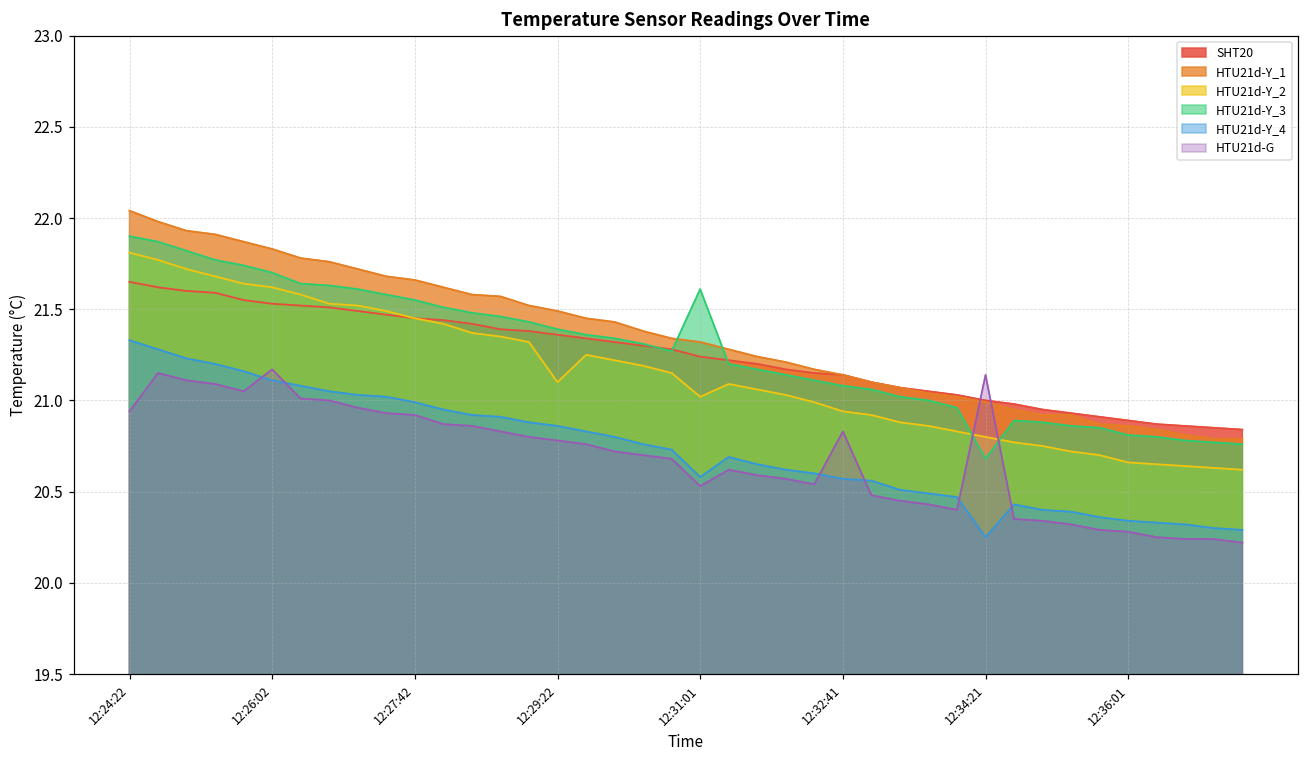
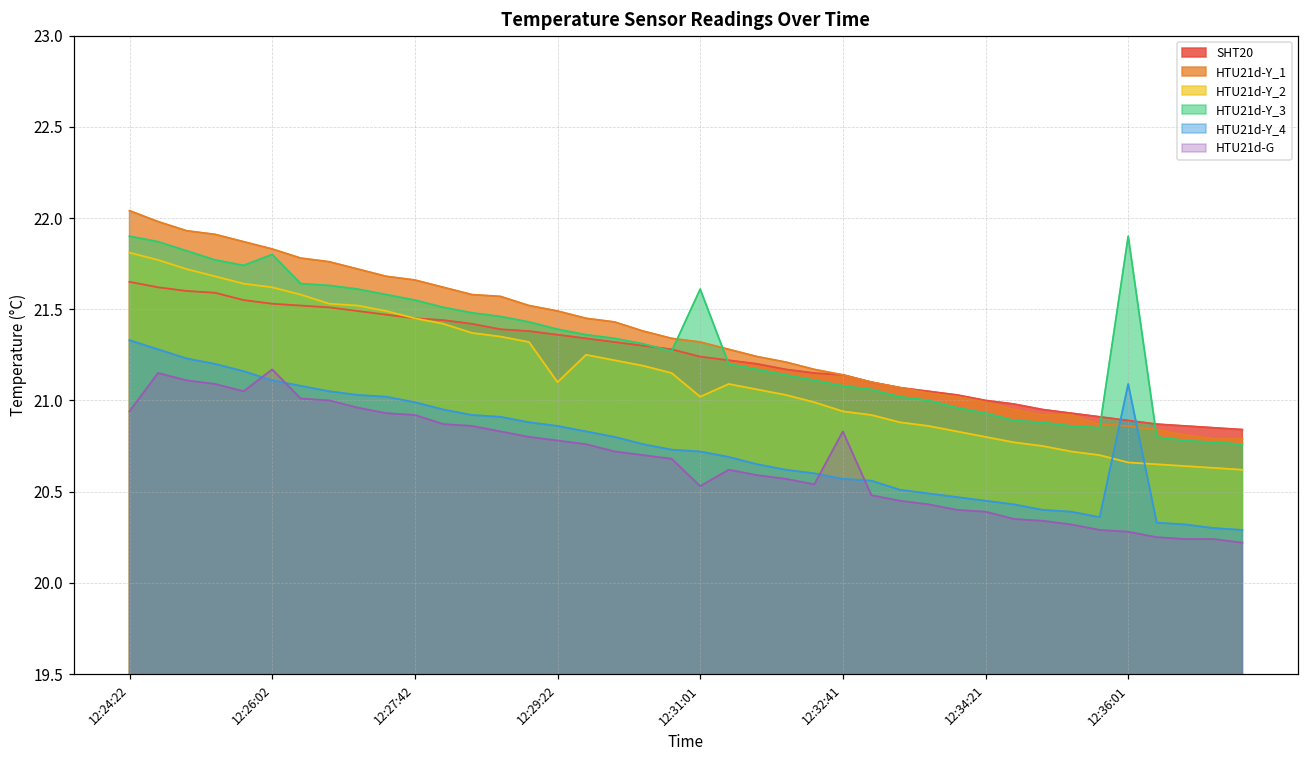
HTU21d-Y_3, 12:26:02: 21.7 -> 21.8
HTU21d-Y_4, 12:31:01: 20.58 -> 20.72
HTU21d-Y_3, 12:34:21: 20.68 -> 20.93
HTU21d-Y_4, 12:34:21: 20.25 -> 20.45
HTU21d-G, 12:34:21: 21.14 -> 20.39
HTU21d-Y_3, 12:36:01: 20.81 -> 21.90
HTU21d-Y_4, 12:36:01: 20.34 -> 21.09
